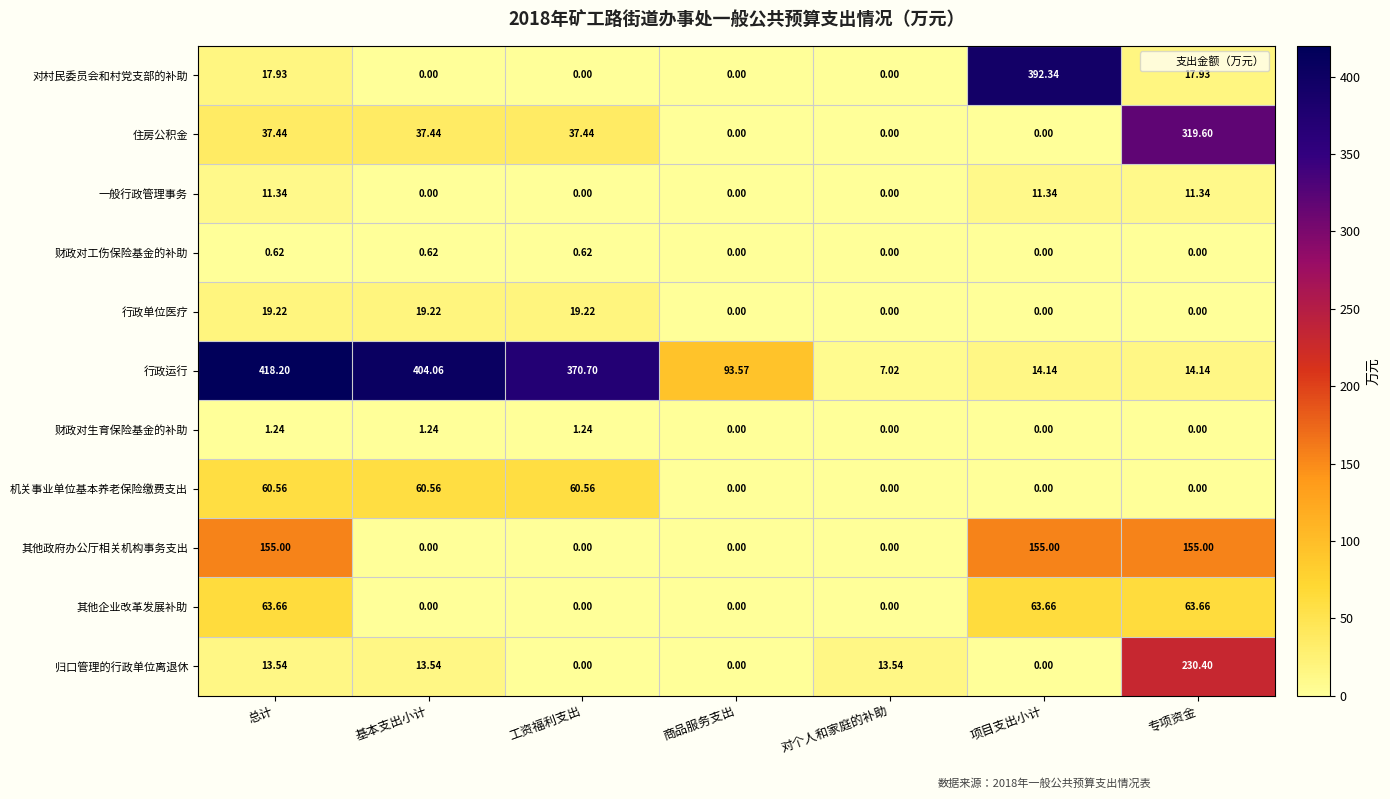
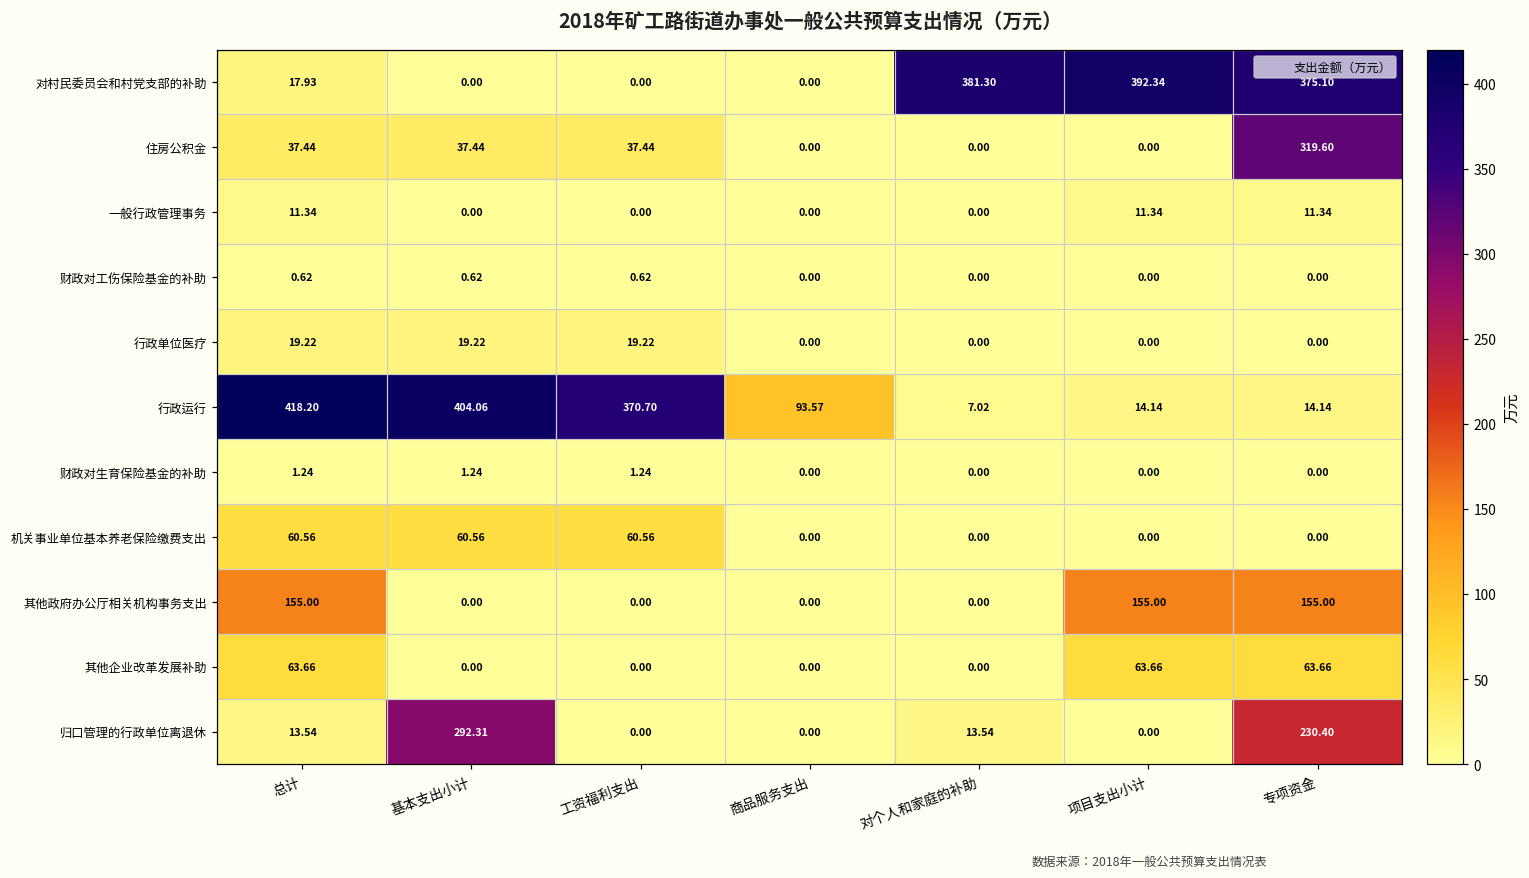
对村民委员会和村党支部的补助, 对个人和家庭的补助: 0.00 -> 381.30
对村民委员会和村党支部的补助, 专项资金: 17.93 -> 375.10
归口管理的行政单位离退休, 基本支出小计: 13.54 -> 292.31
